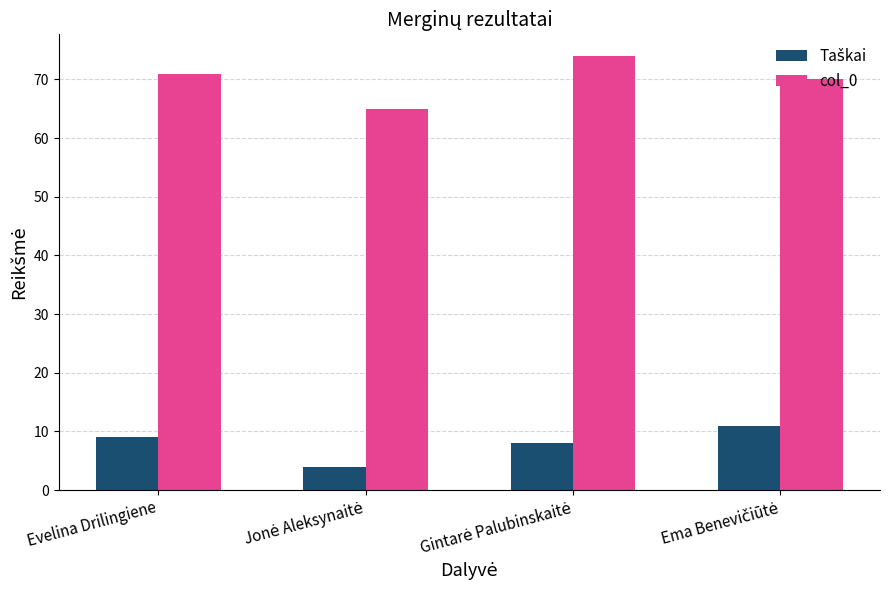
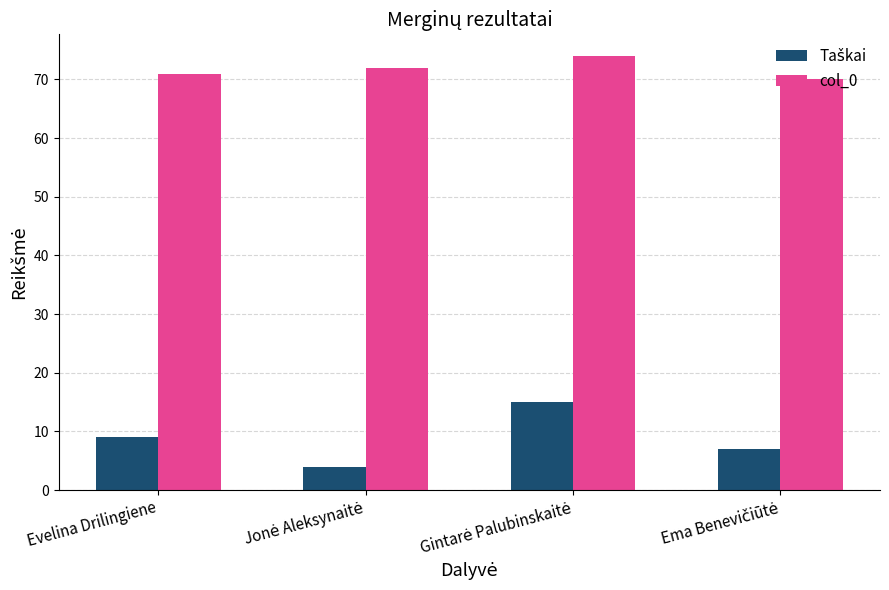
col_0, Jonė Aleksynaitė: 65 -> 72
Taškai, Gintarė Palubinskaitė: 8 -> 15
Taškai, Ema Benevičiūtė: 11 -> 7
